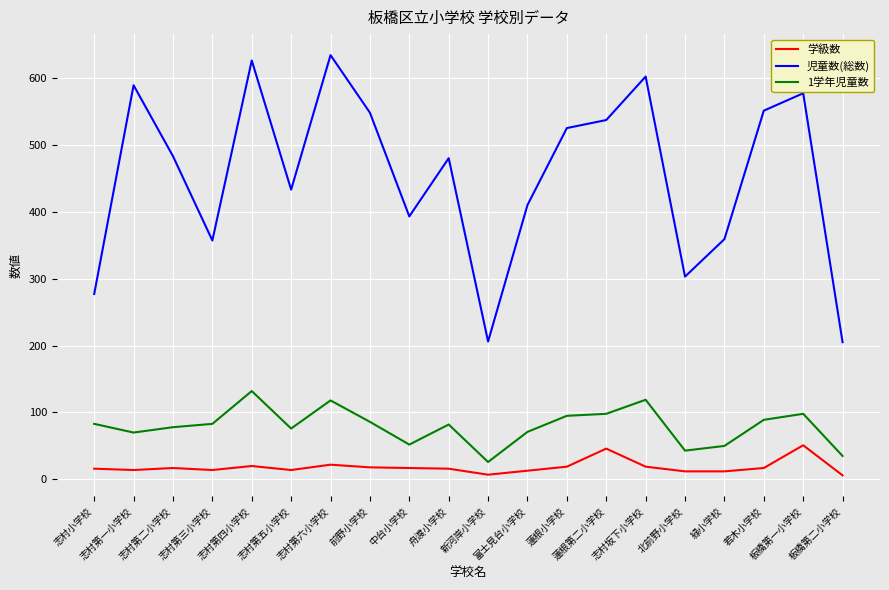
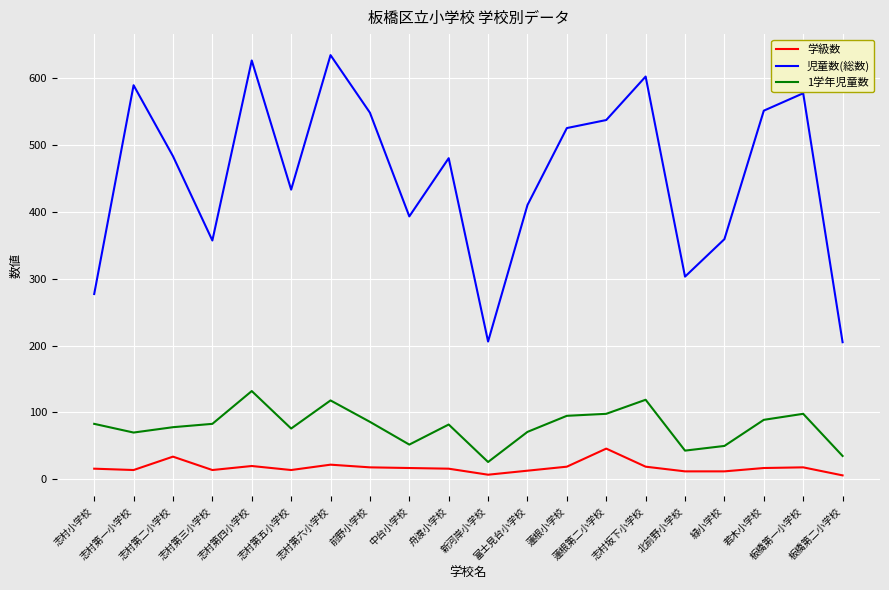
学級数, 志村第二小学校: 20 -> 30
学級数, 板橋第一小学校: 50 -> 20
